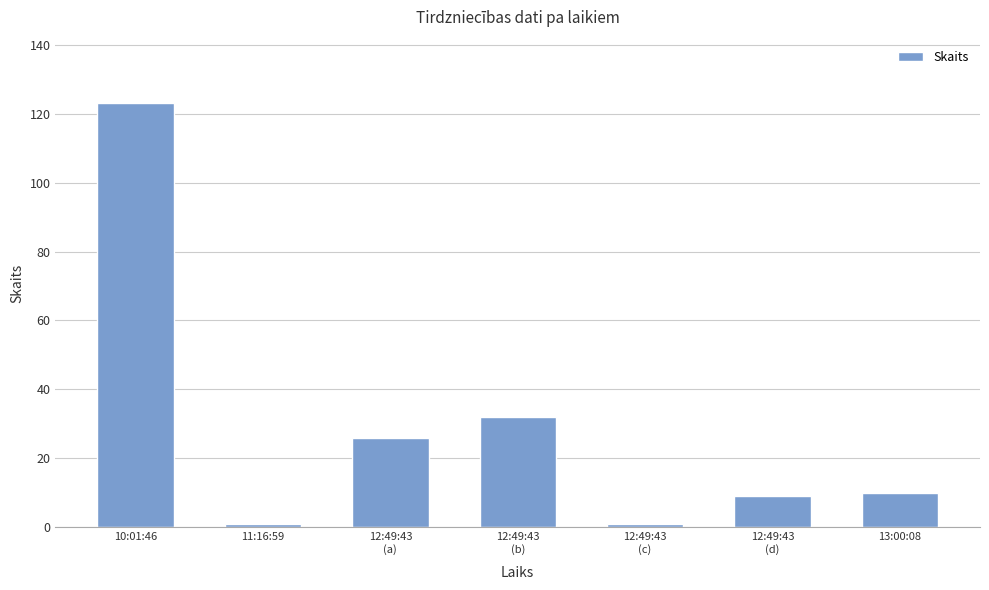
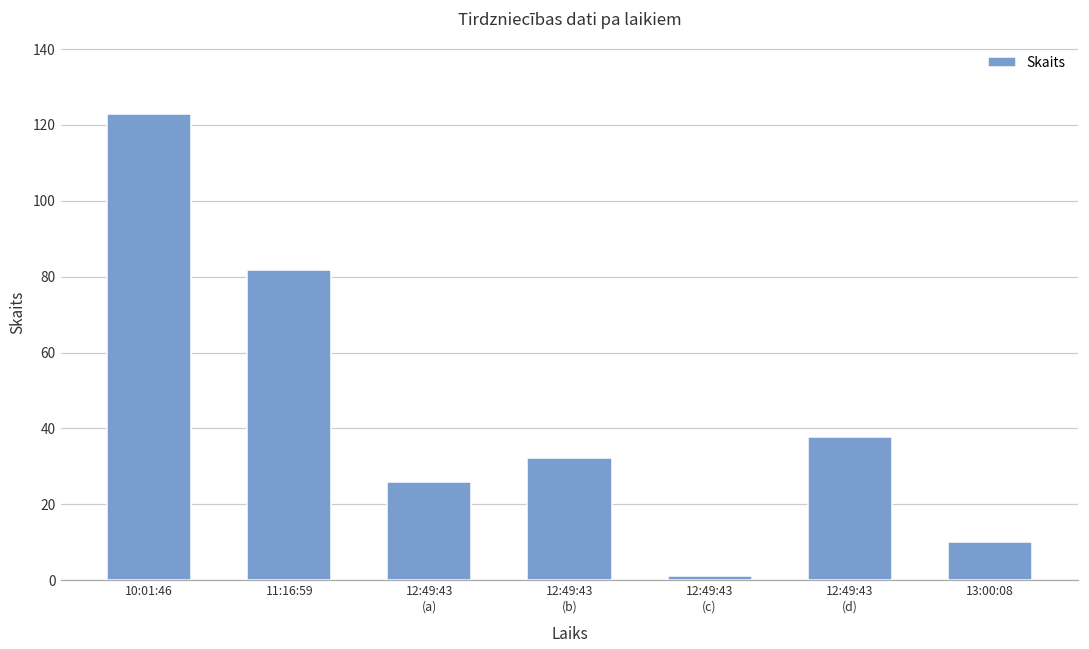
11:16:59: 1 -> 82
12:49:43 (d): 9 -> 38
